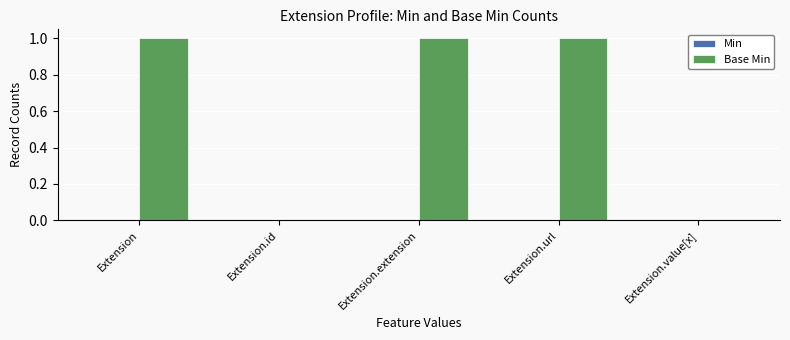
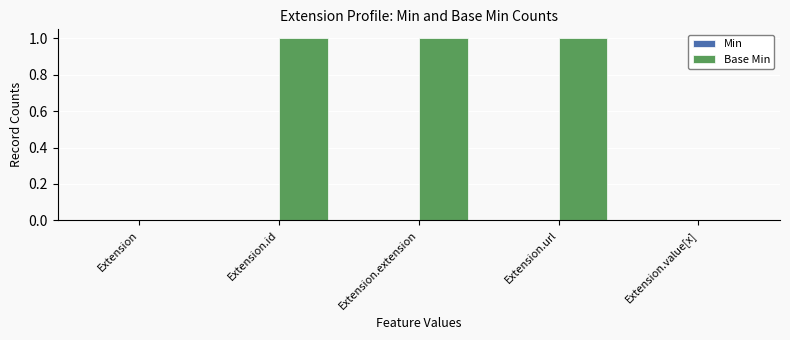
Base Min, Extension: 1 -> 0
Base Min, Extension.id: 0 -> 1
